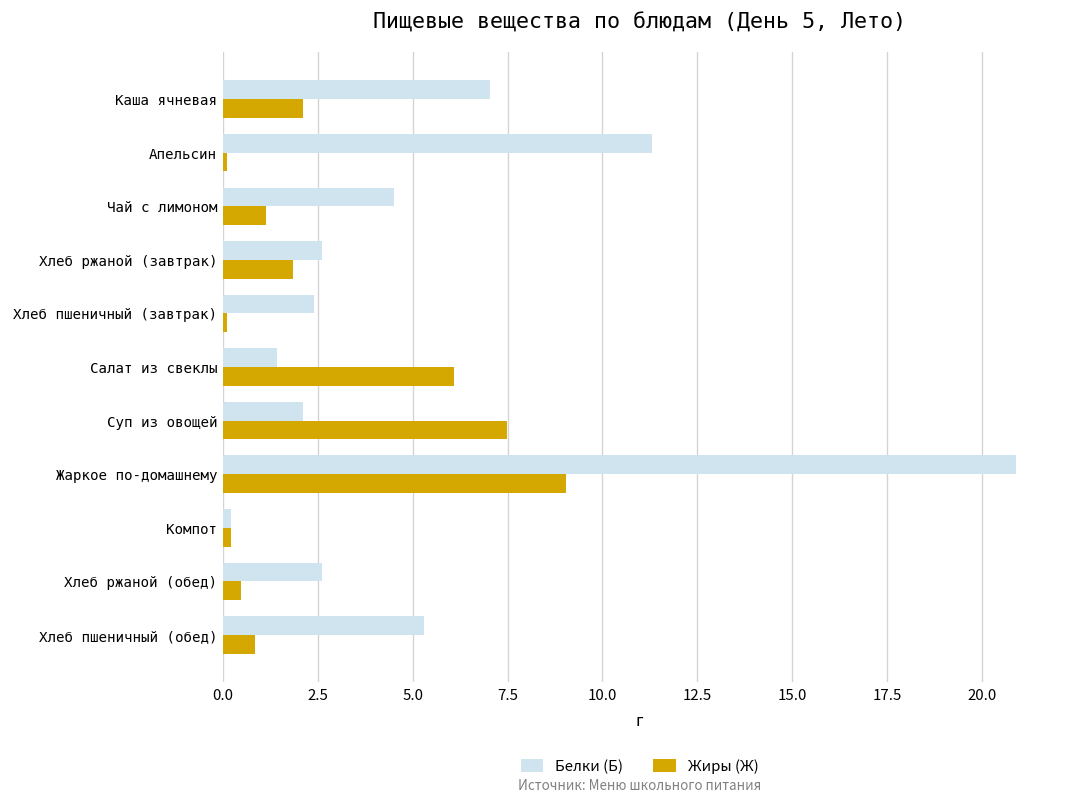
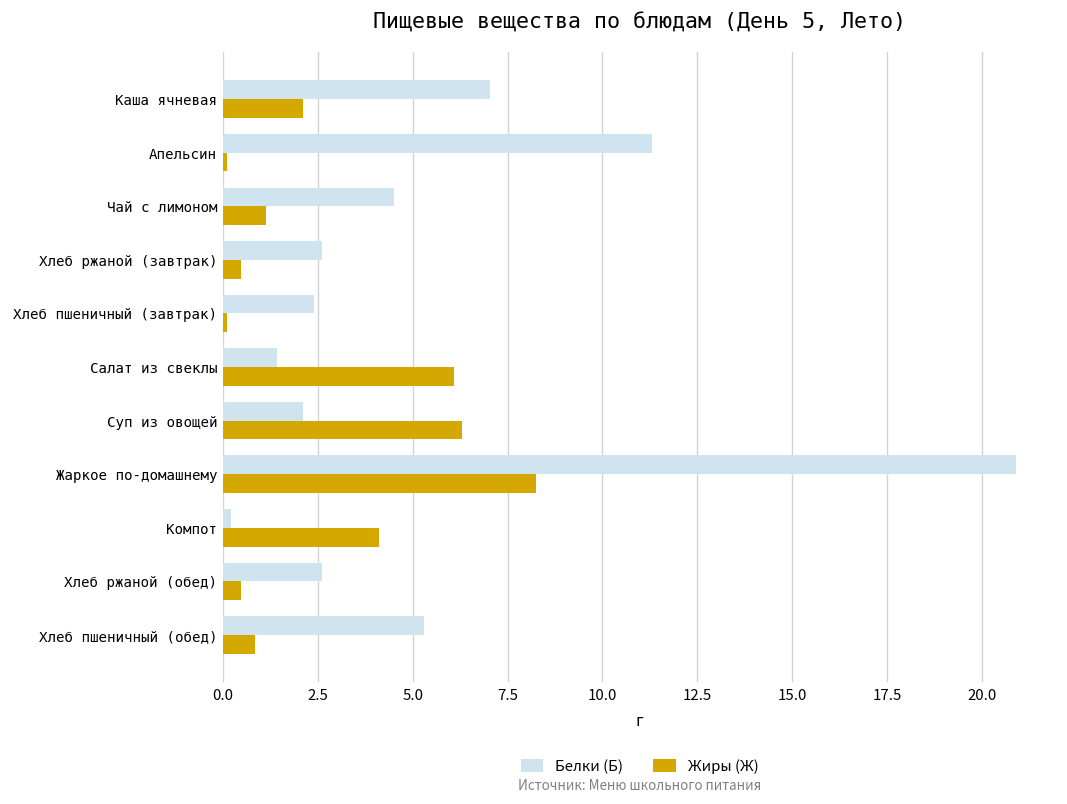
Жиры (Ж), Хлеб ржаной (завтрак): 1.8 -> 0.5
Жиры (Ж), Суп из овощей: 7.5 -> 6.3
Жиры (Ж), Жаркое по-домашнему: 9.1 -> 8.3
Жиры (Ж), Компот: 0.2 -> 4.1
